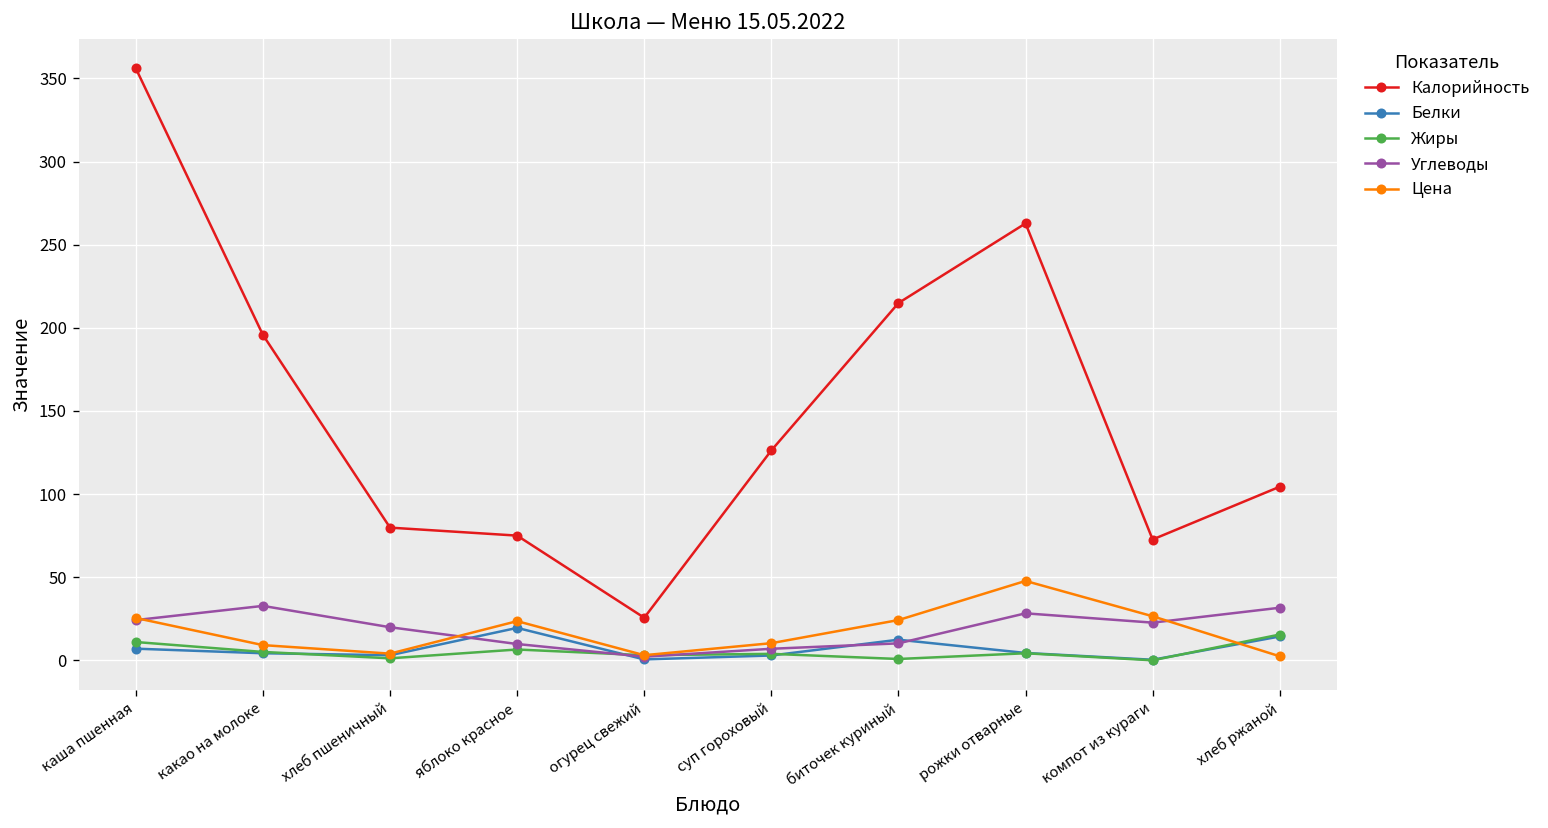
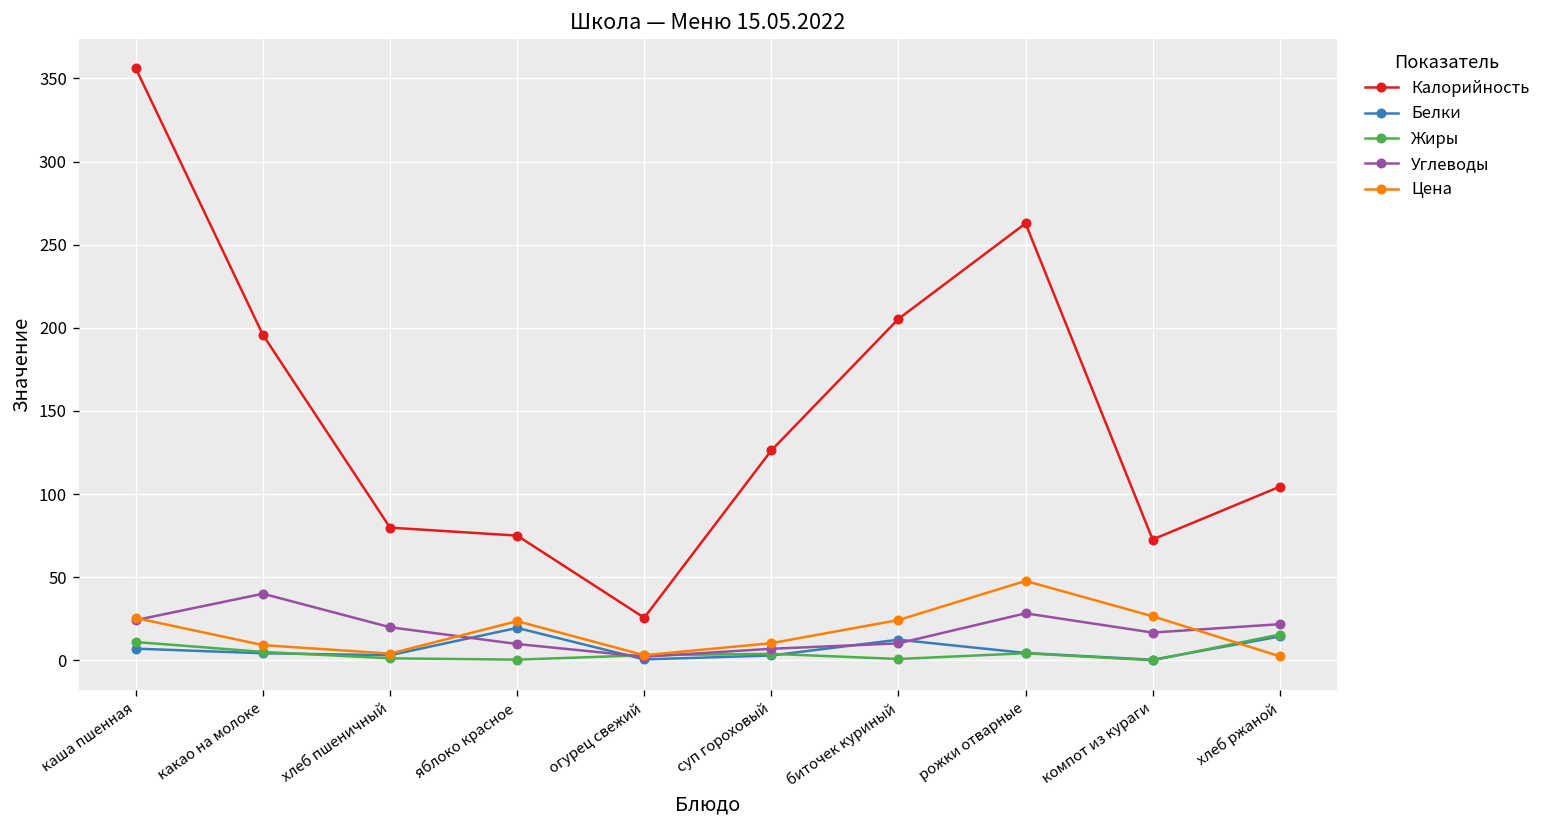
Углеводы, какао на молоке: 33 -> 40
Жиры, яблоко красное: 7 -> 0
Калорийность, биточек куриный: 215 -> 205
Углеводы, компот из кураги: 23 -> 17
Углеводы, хлеб ржаной: 32 -> 22
